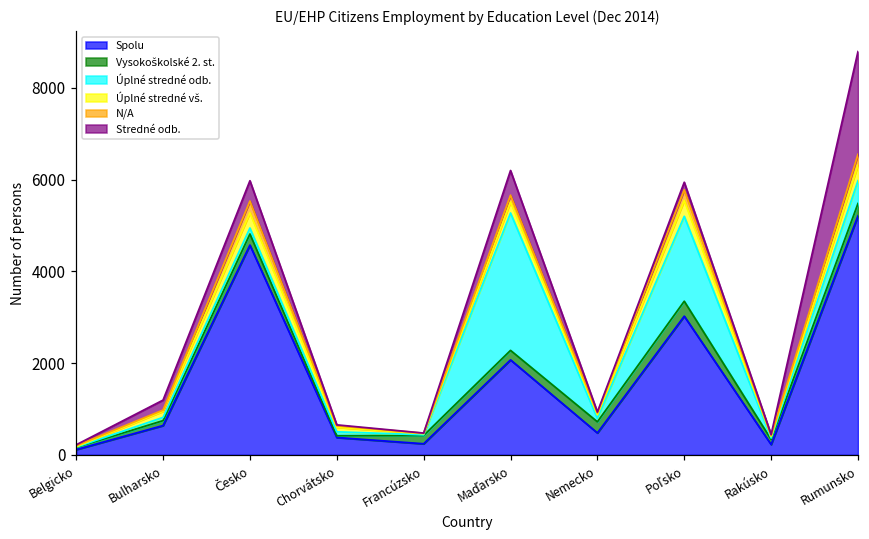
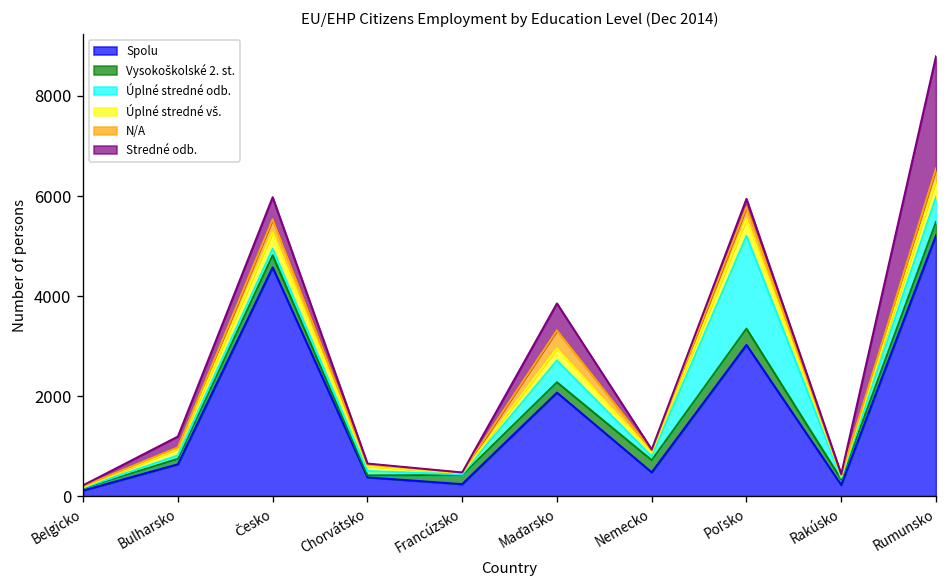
Úplné stredné odb., Maďarsko: 3000 -> 400
N/A, Maďarsko: 100 -> 400
